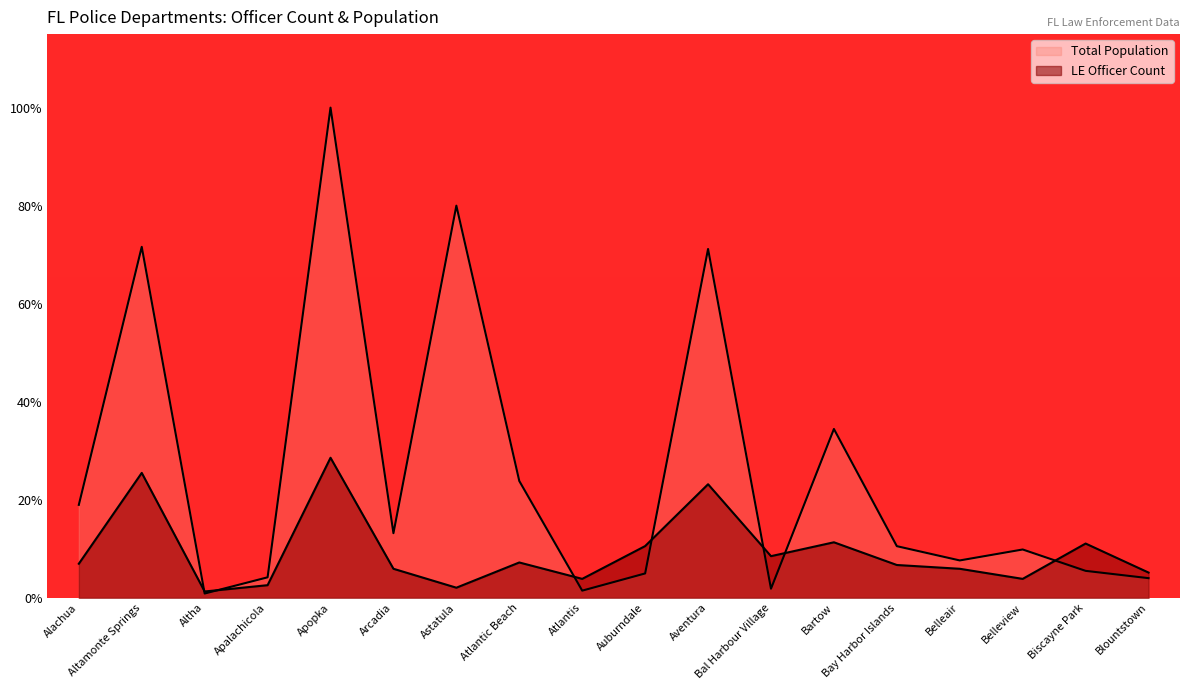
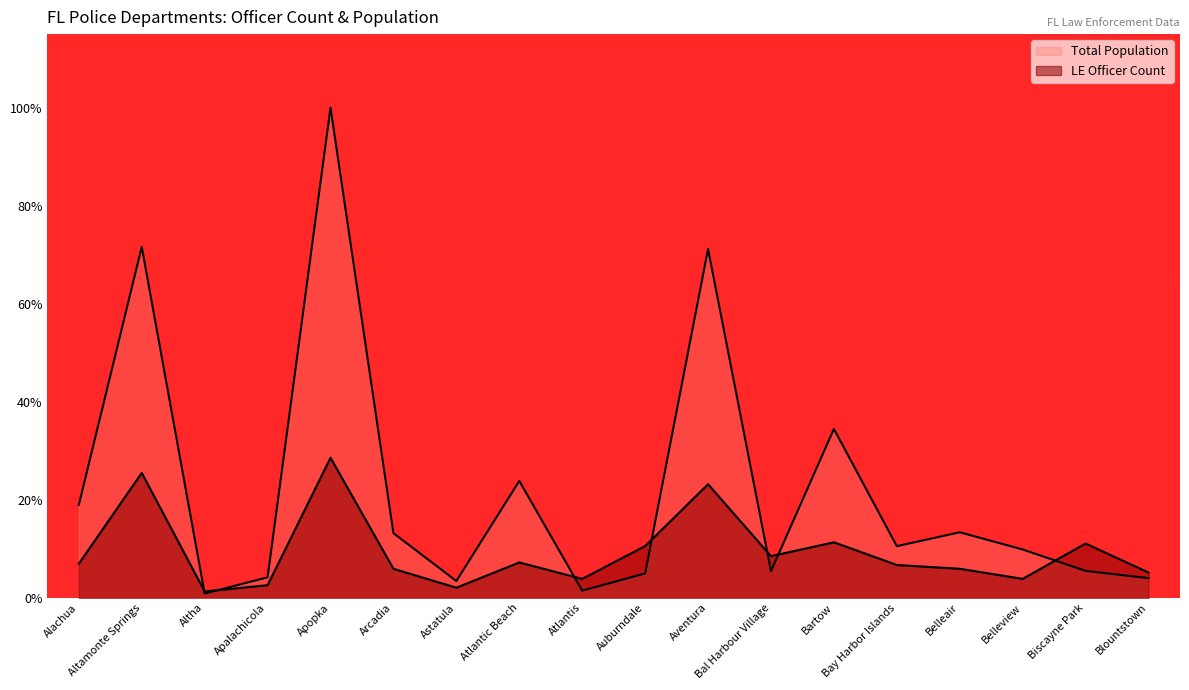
Total Population, Astatula: 80% -> 3%
Total Population, Bal Harbour Village: 2% -> 5%
Total Population, Belleair: 8% -> 13%
